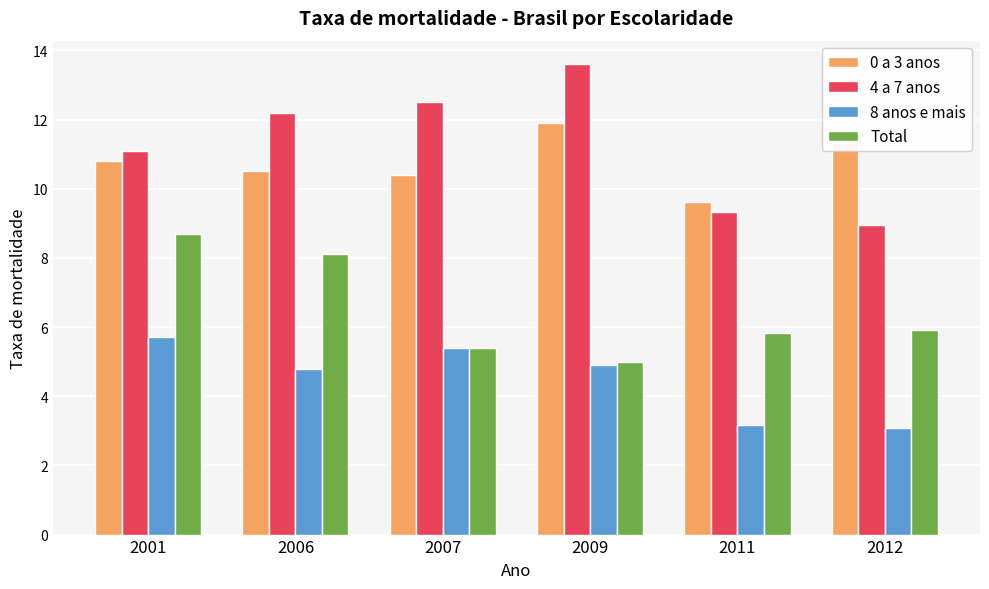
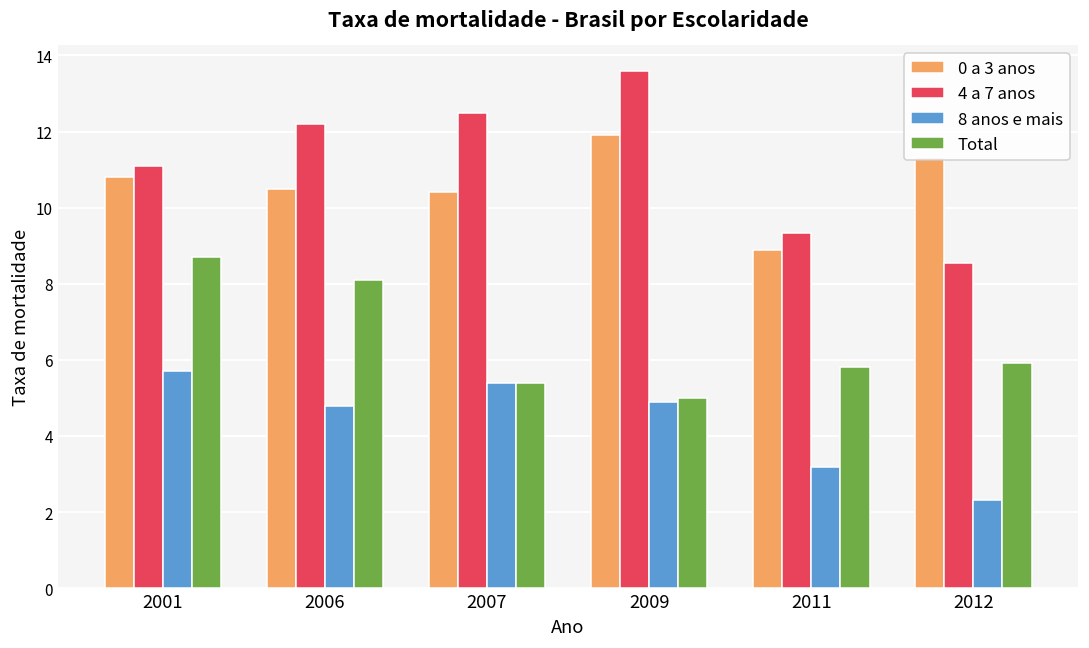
0 a 3 anos, 2011: 9.6 -> 8.9
4 a 7 anos, 2012: 9.0 -> 8.6
8 anos e mais, 2012: 3.1 -> 2.3
